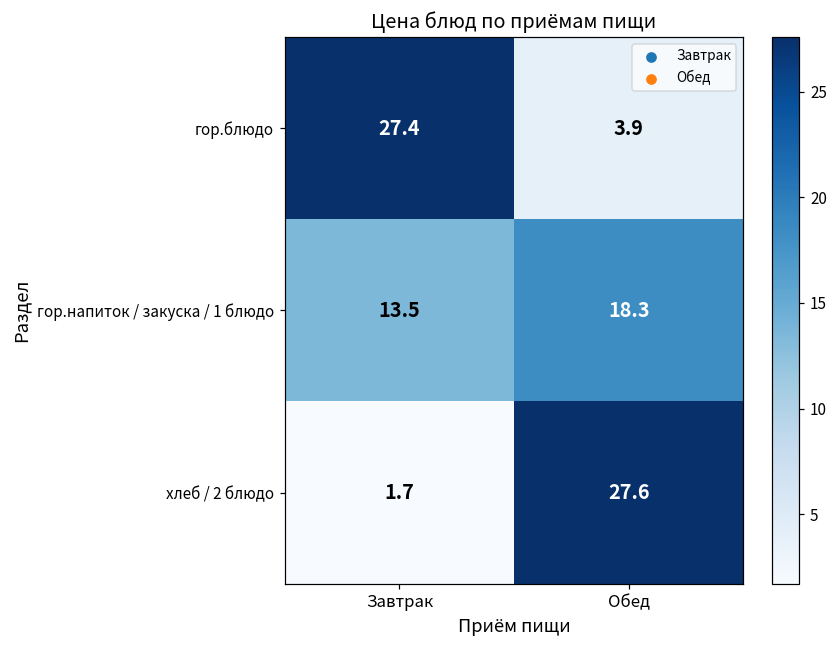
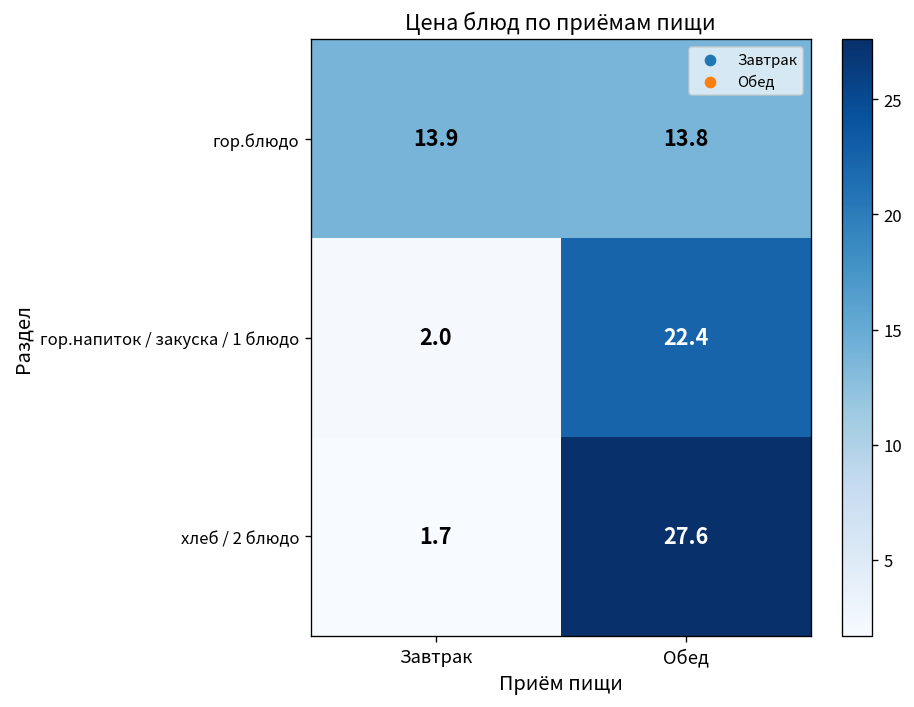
гор.блюдо, Завтрак: 27.4 -> 13.9
гор.блюдо, Обед: 3.9 -> 13.8
гор.напиток / закуска / 1 блюдо, Завтрак: 13.5 -> 2.0
гор.напиток / закуска / 1 блюдо, Обед: 18.3 -> 22.4
